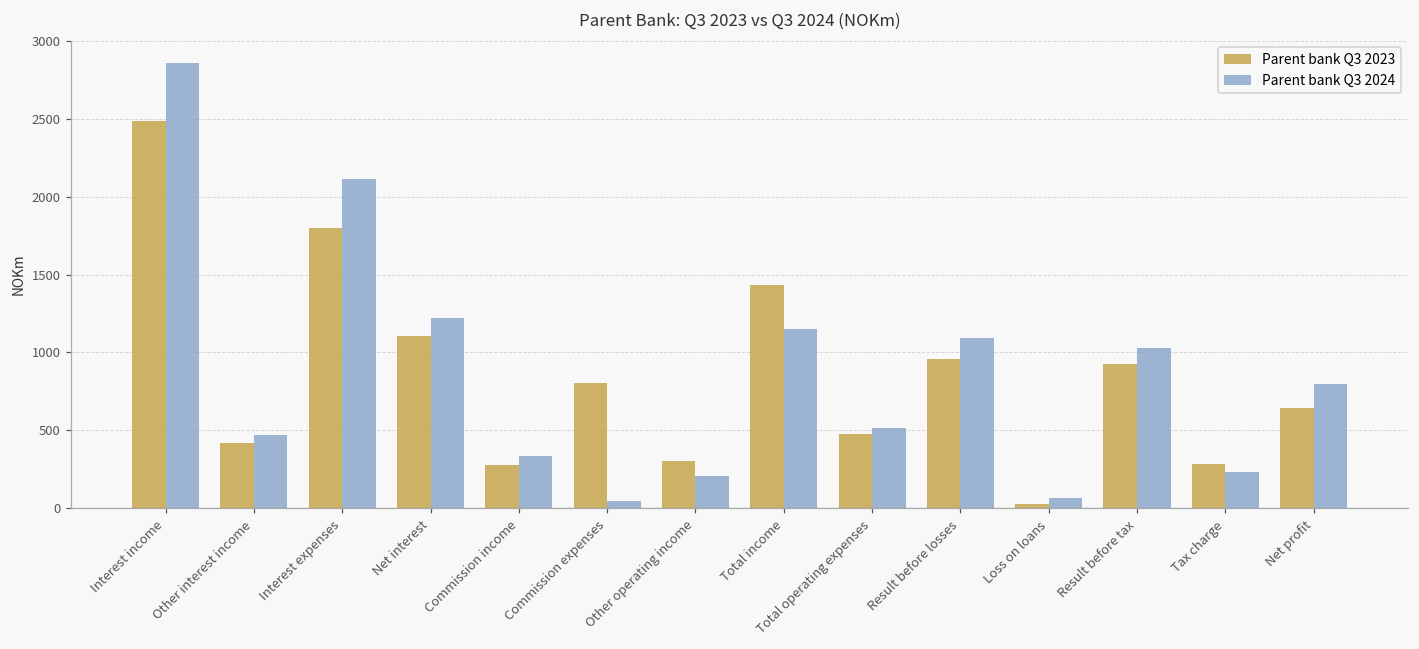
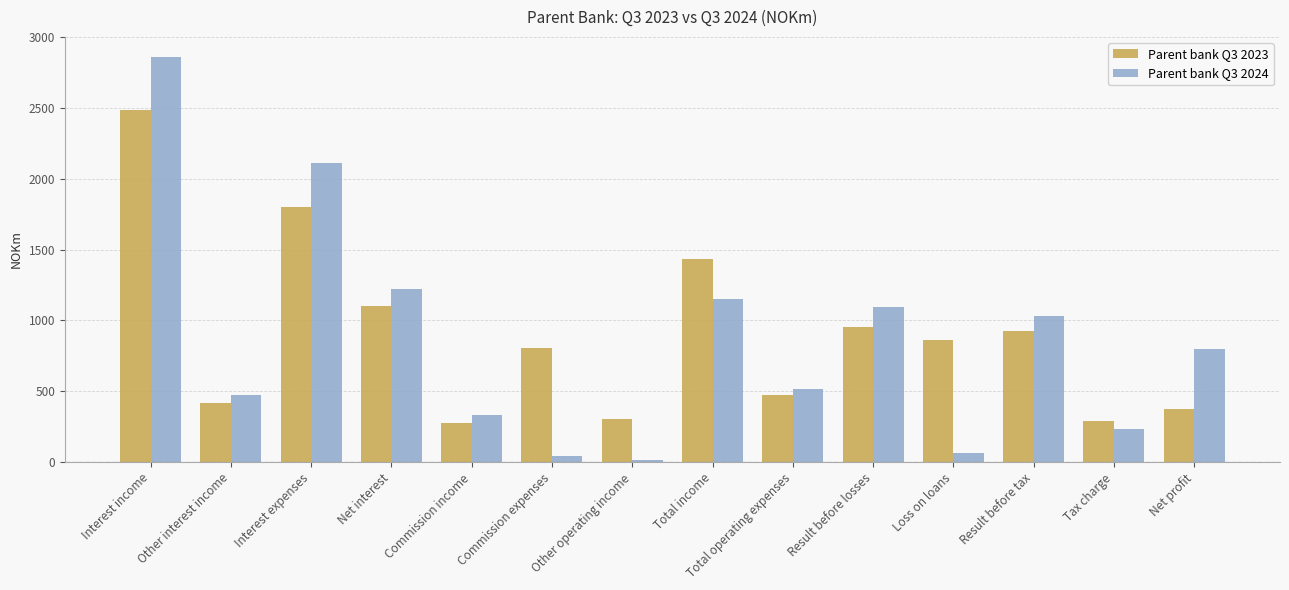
Parent bank Q3 2024, Other operating income: 210 -> 20
Parent bank Q3 2023, Loss on loans: 30 -> 860
Parent bank Q3 2023, Net profit: 640 -> 370
